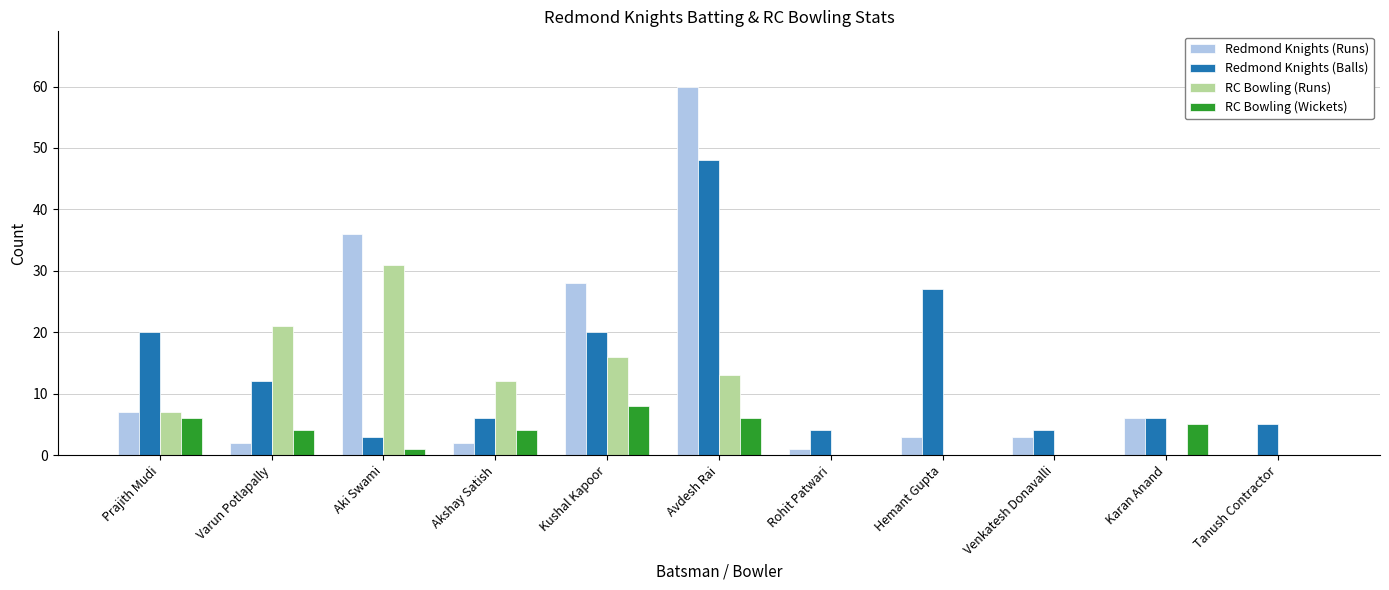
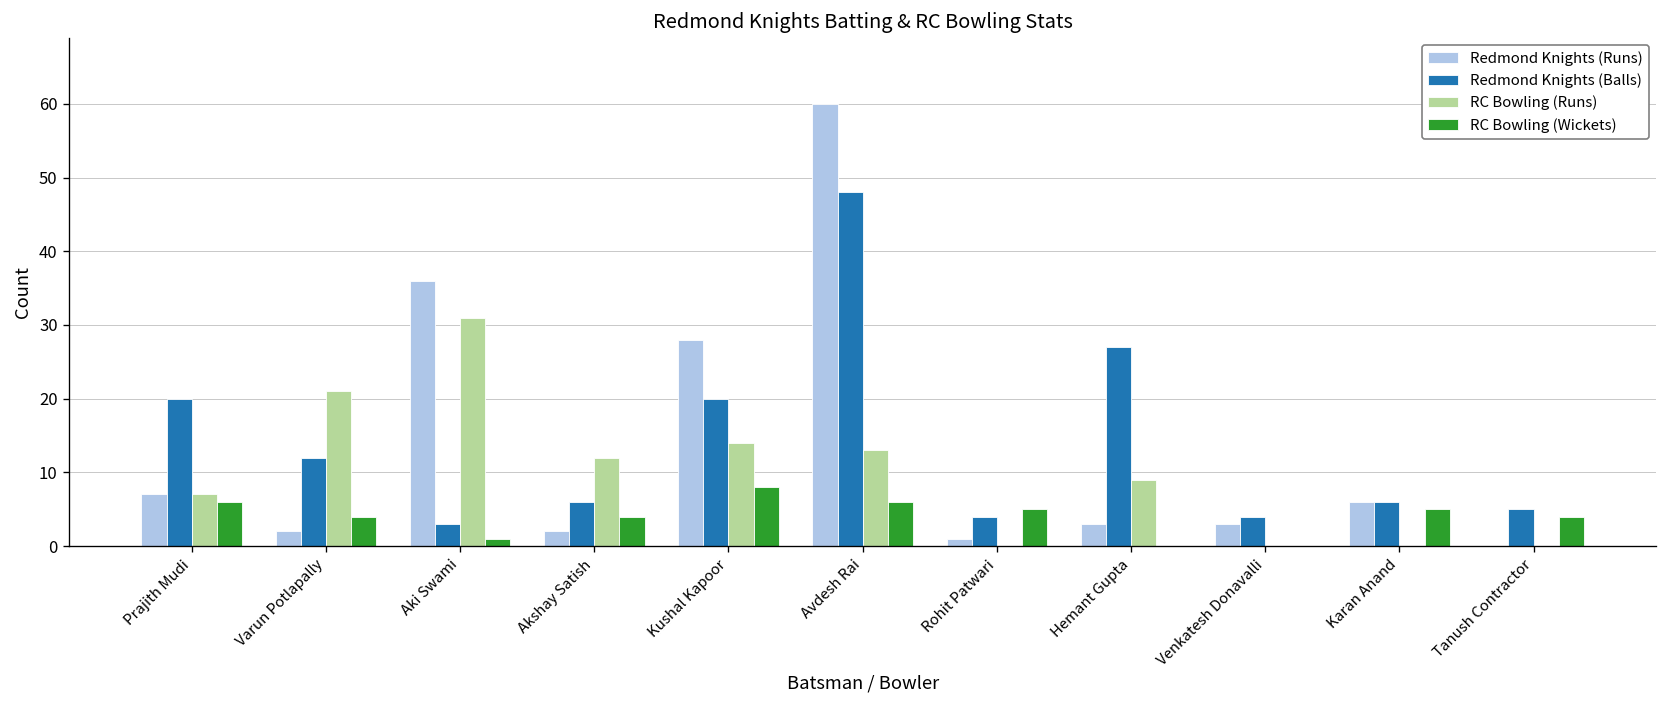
RC Bowling (Runs), Kushal Kapoor: 16 -> 14
RC Bowling (Wickets), Rohit Patwari: 0 -> 5
RC Bowling (Runs), Hemant Gupta: 0 -> 9
RC Bowling (Wickets), Tanush Contractor: 0 -> 4
